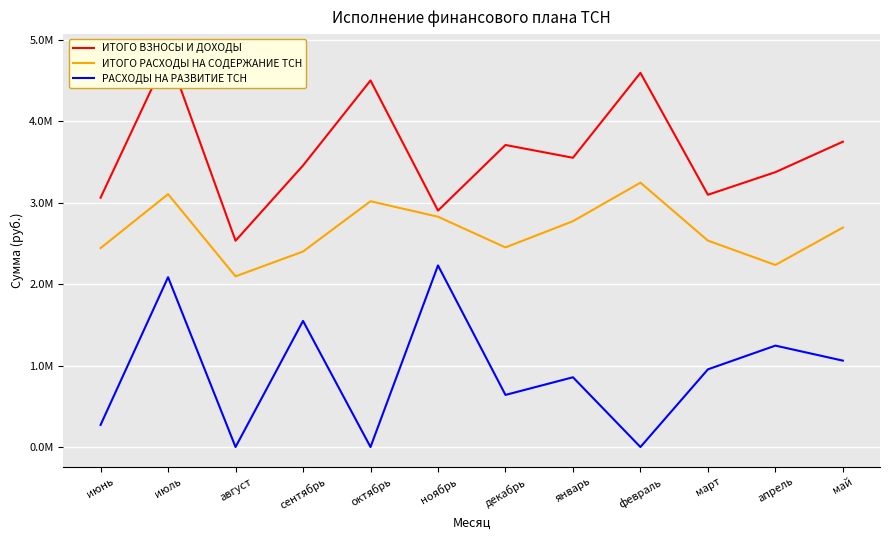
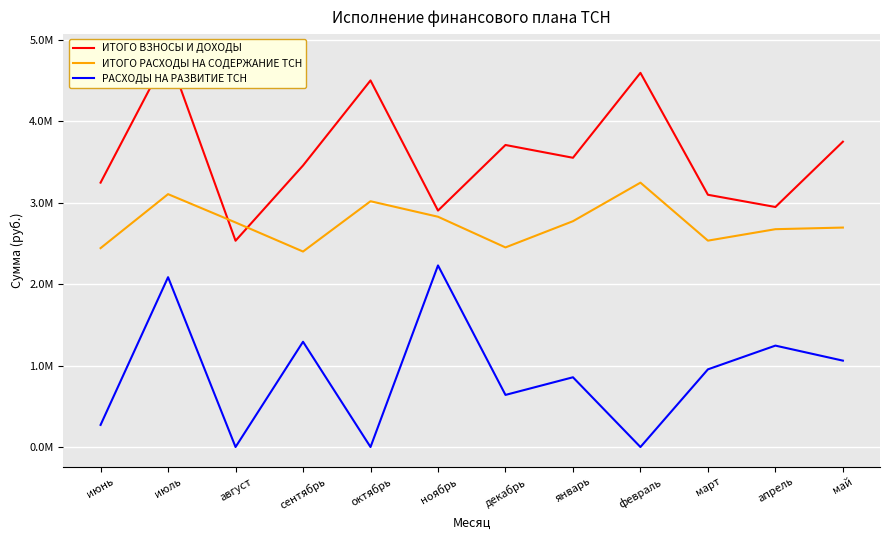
ИТОГО ВЗНОСЫ И ДОХОДЫ, июнь: 3100000 -> 3200000
ИТОГО РАСХОДЫ НА СОДЕРЖАНИЕ ТСН, август: 2100000 -> 2800000
РАСХОДЫ НА РАЗВИТИЕ ТСН, сентябрь: 1500000 -> 1300000
ИТОГО ВЗНОСЫ И ДОХОДЫ, апрель: 3400000 -> 2900000
ИТОГО РАСХОДЫ НА СОДЕРЖАНИЕ ТСН, апрель: 2200000 -> 2700000
